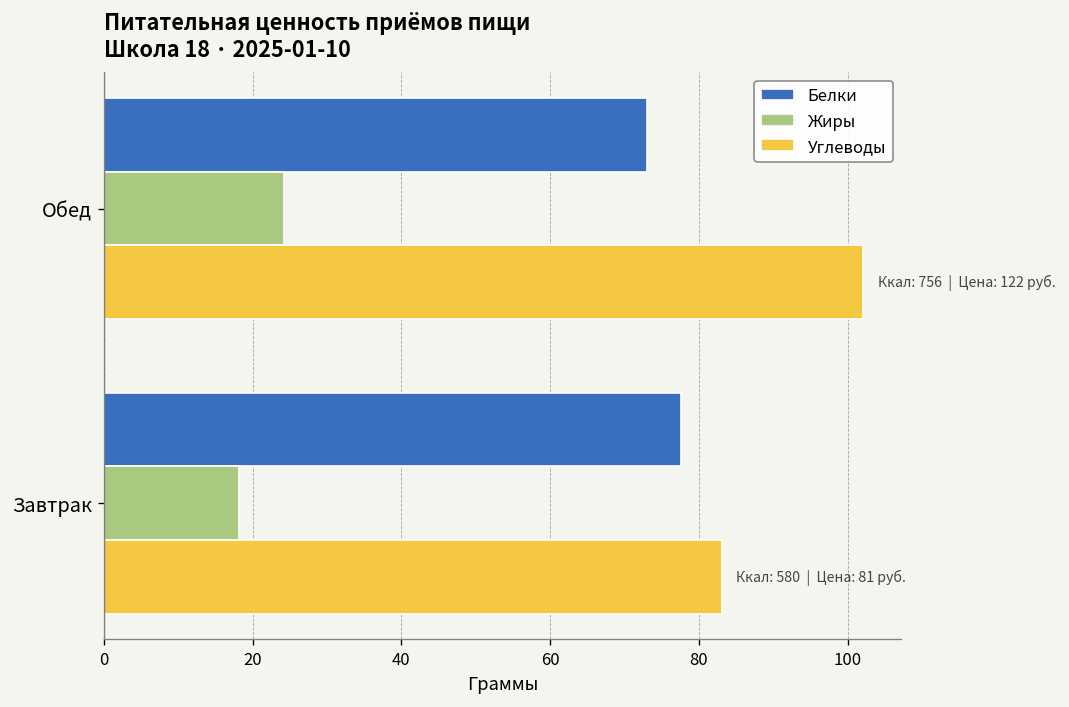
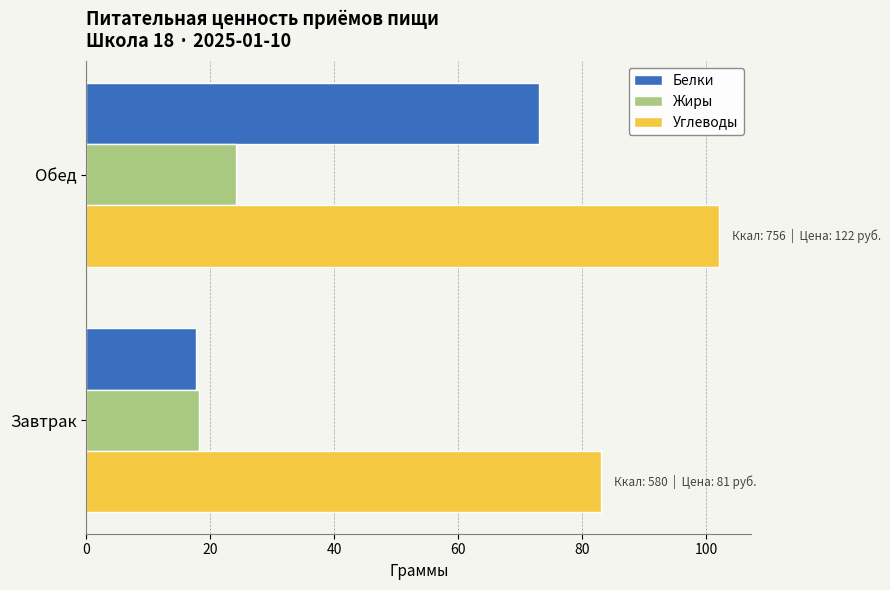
Белки, Завтрак: 78 -> 18
